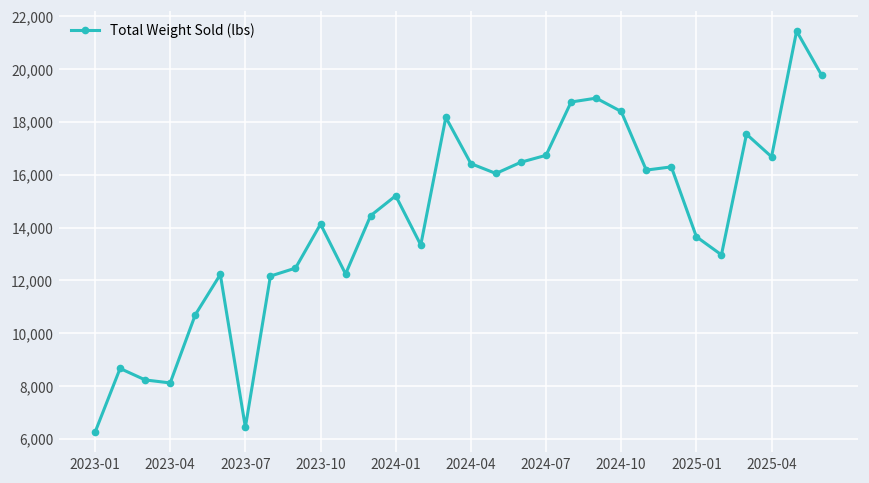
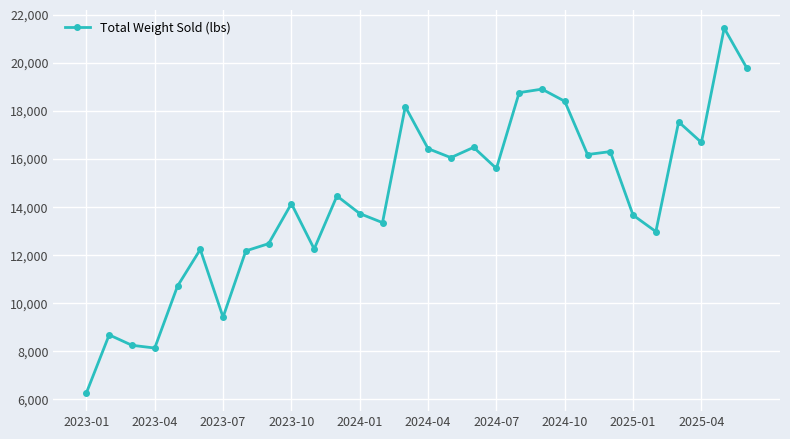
2023-07: 6,400 -> 9,400
2024-01: 15,200 -> 13,700
2024-07: 16,700 -> 15,600
